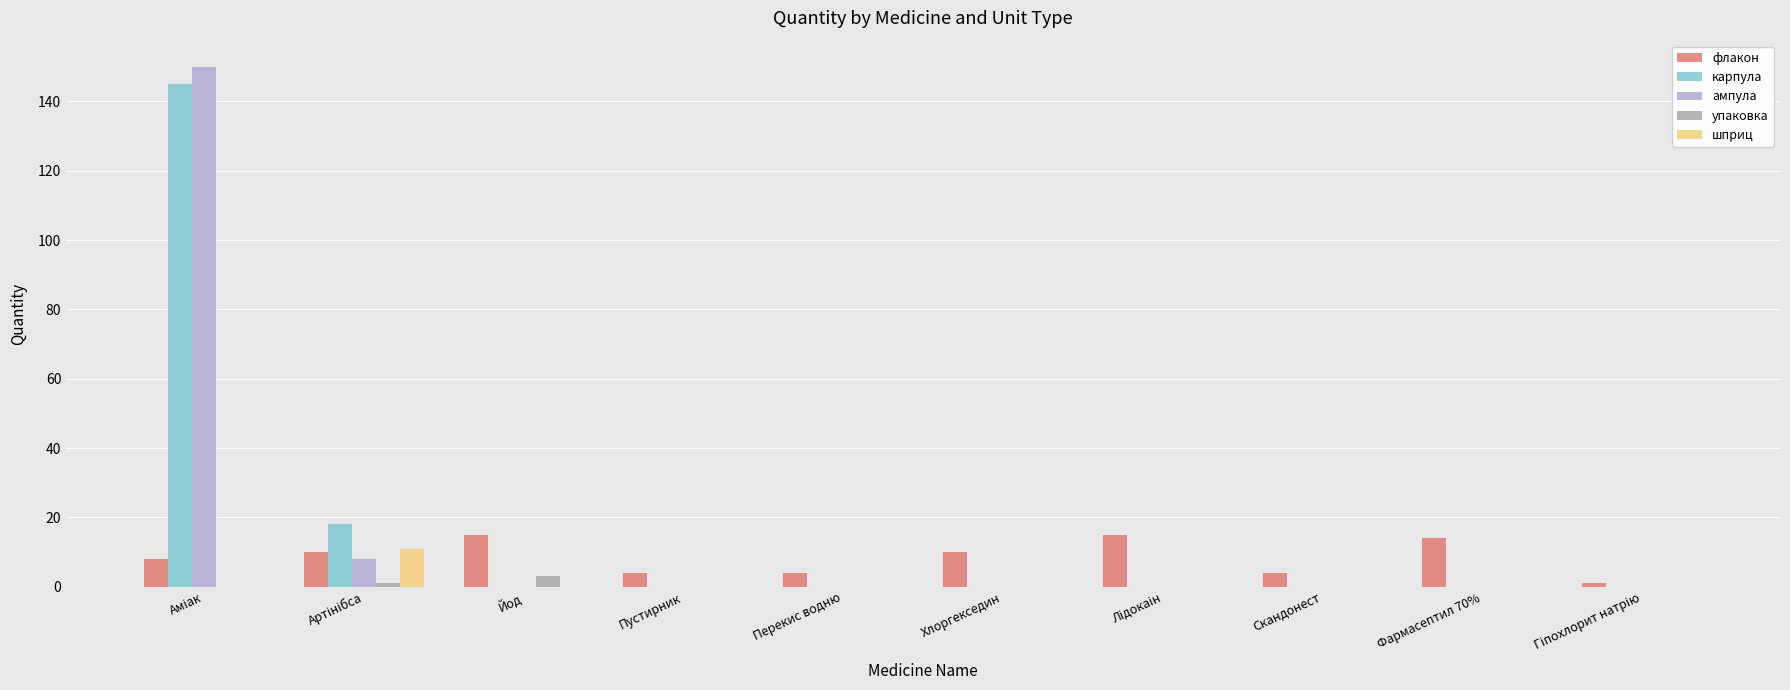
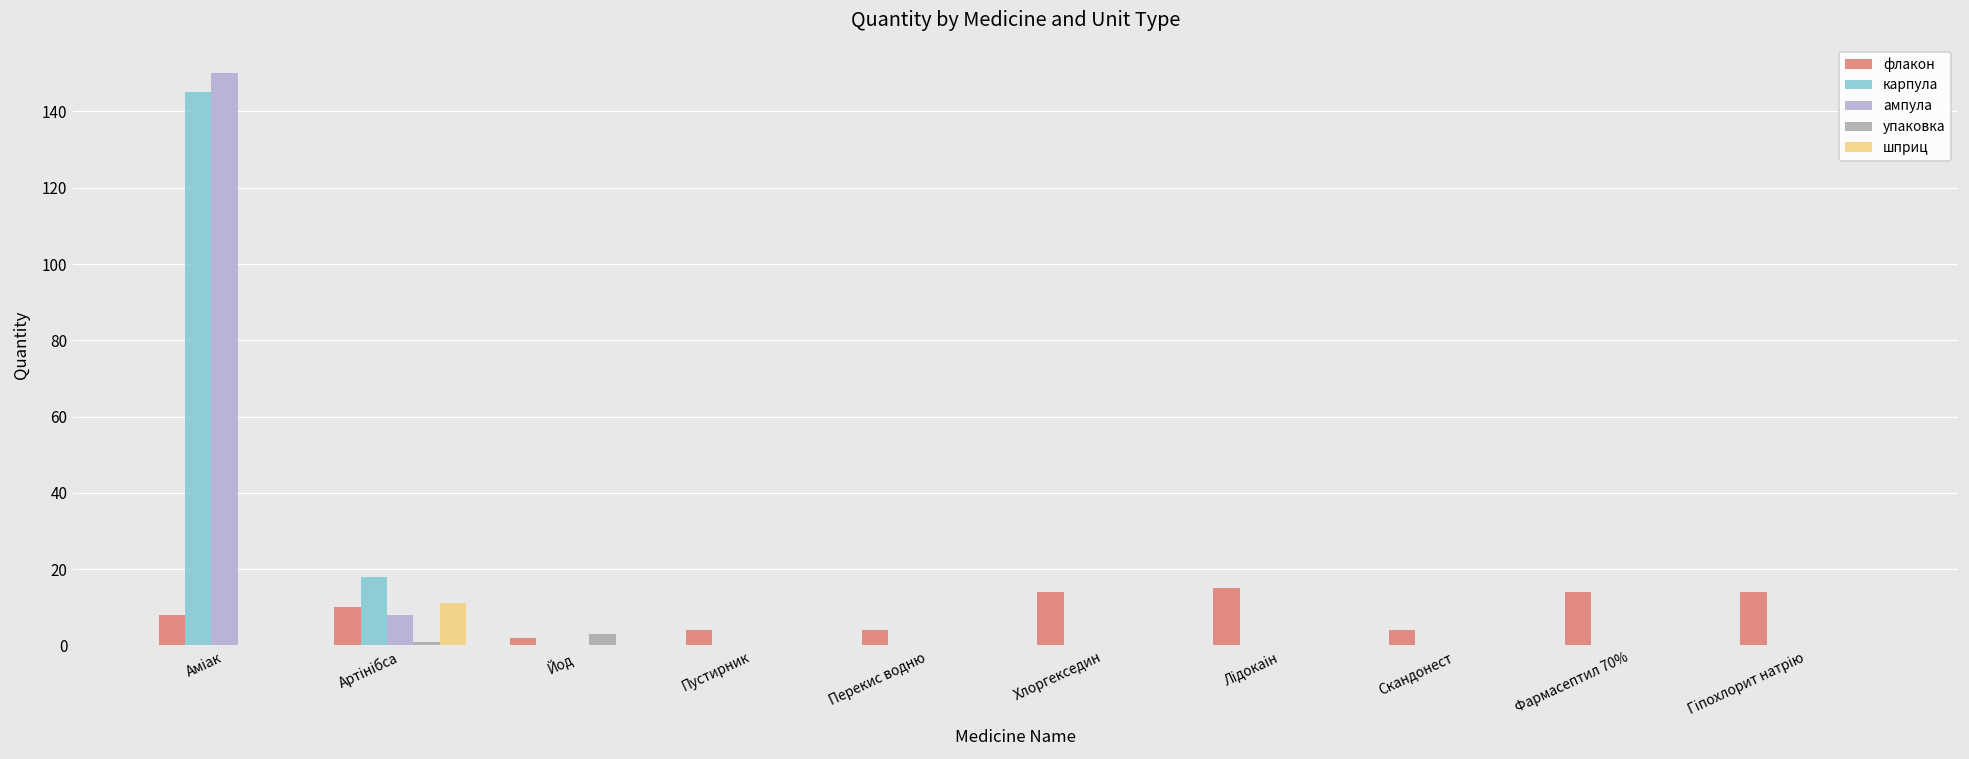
флакон, Йод: 15 -> 2
флакон, Хлоргекседин: 10 -> 14
флакон, Гіпохлорит натрію: 1 -> 14
